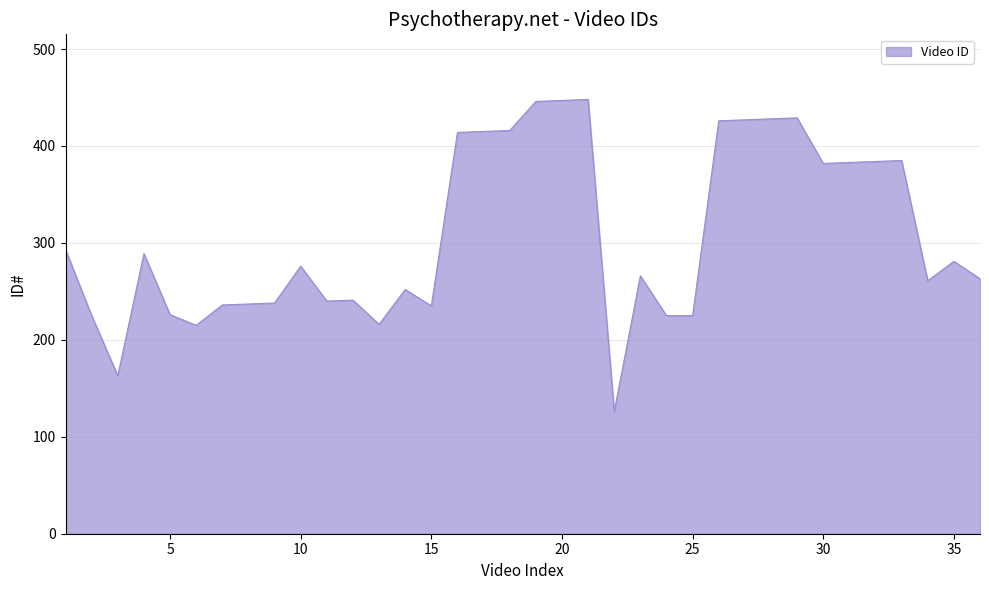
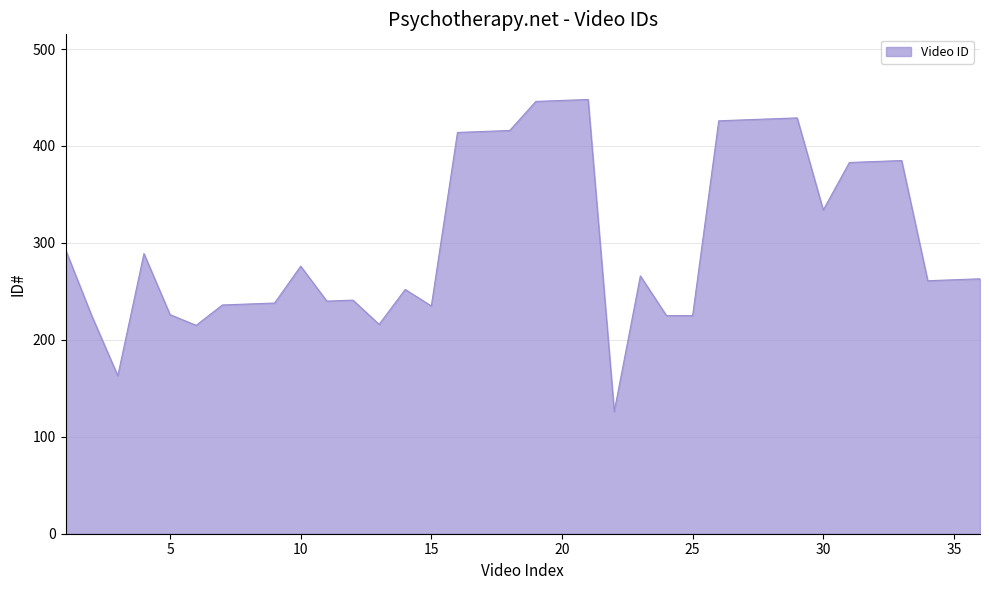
30: 380 -> 330
35: 280 -> 260
